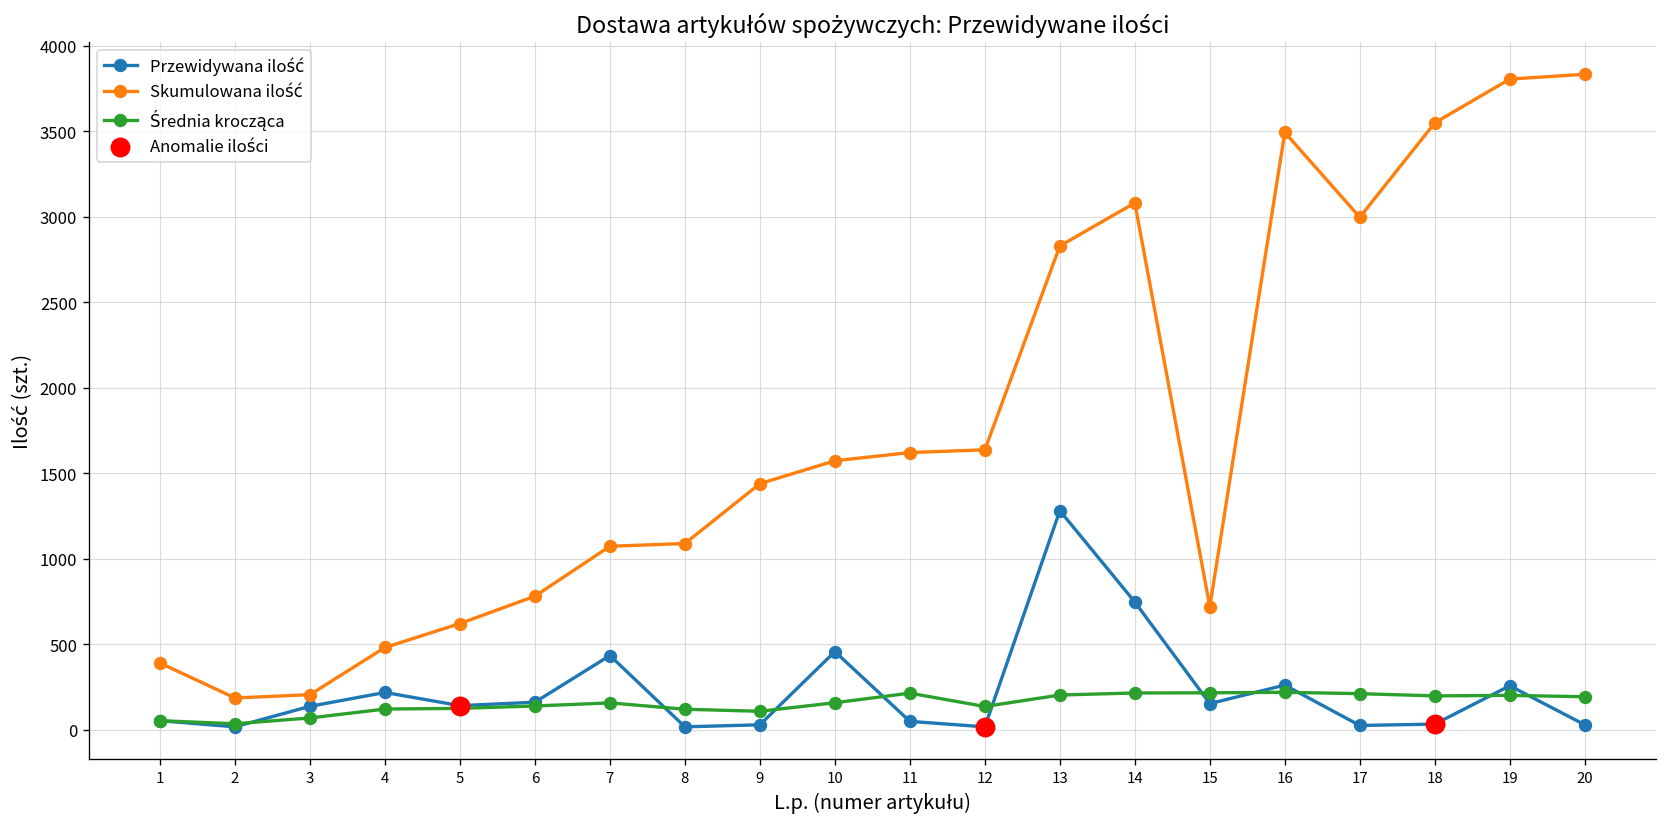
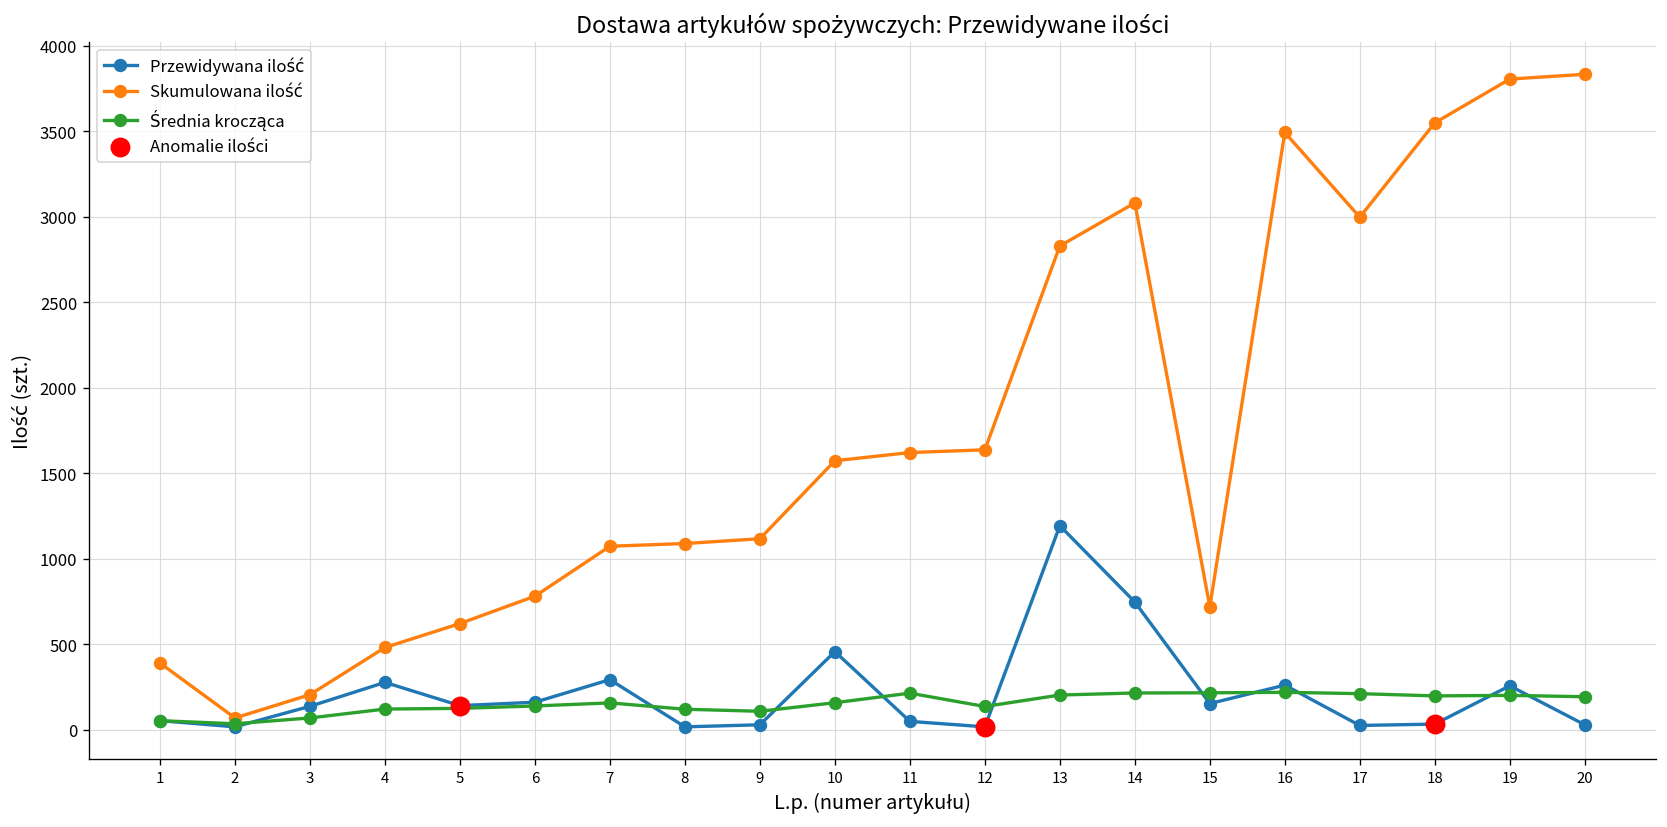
Skumulowana ilość, 2: 190 -> 70
Przewidywana ilość, 4: 220 -> 280
Przewidywana ilość, 7: 430 -> 290
Skumulowana ilość, 9: 1440 -> 1120
Przewidywana ilość, 13: 1280 -> 1190
